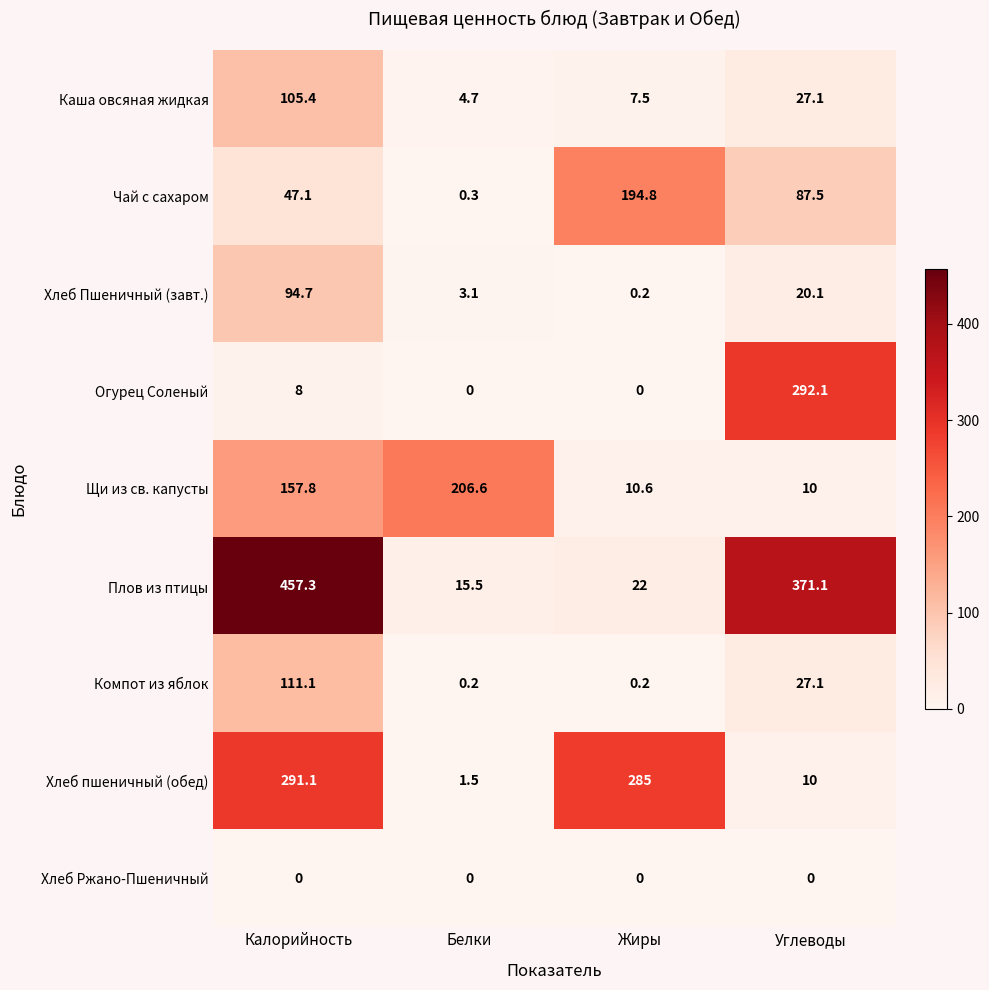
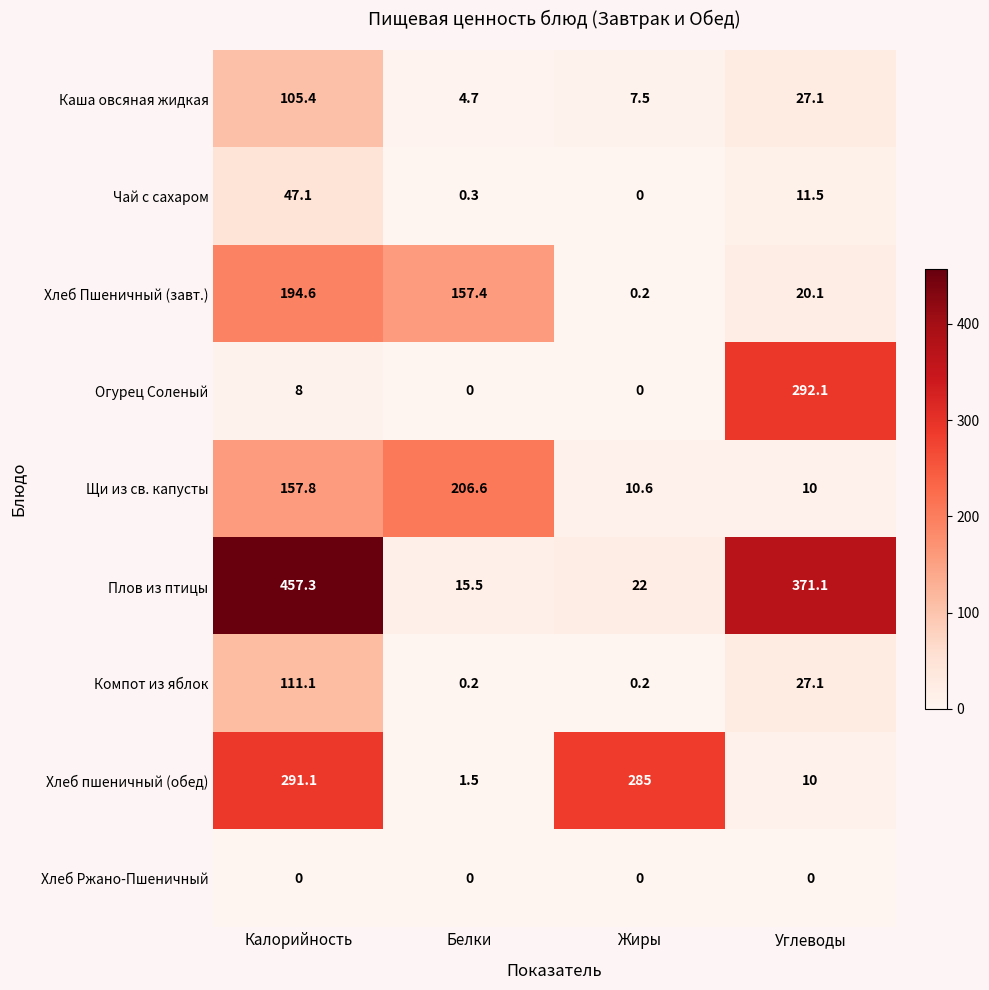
Чай с сахаром, Жиры: 194.8 -> 0
Чай с сахаром, Углеводы: 87.5 -> 11.5
Хлеб Пшеничный (завт.), Калорийность: 94.7 -> 194.6
Хлеб Пшеничный (завт.), Белки: 3.1 -> 157.4
